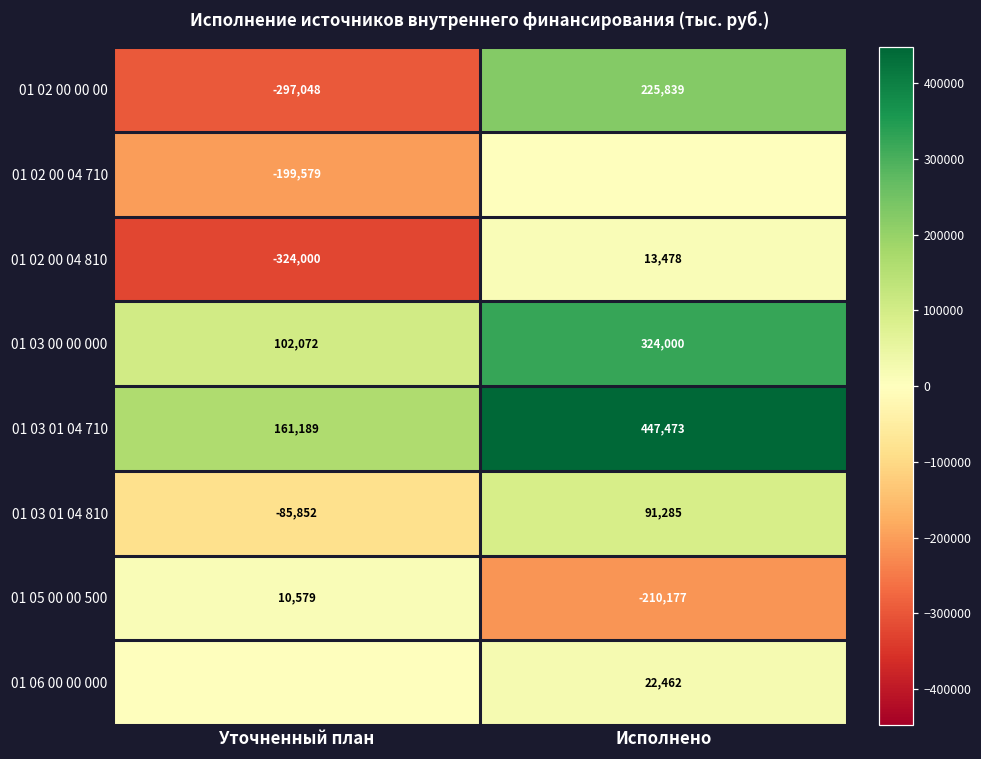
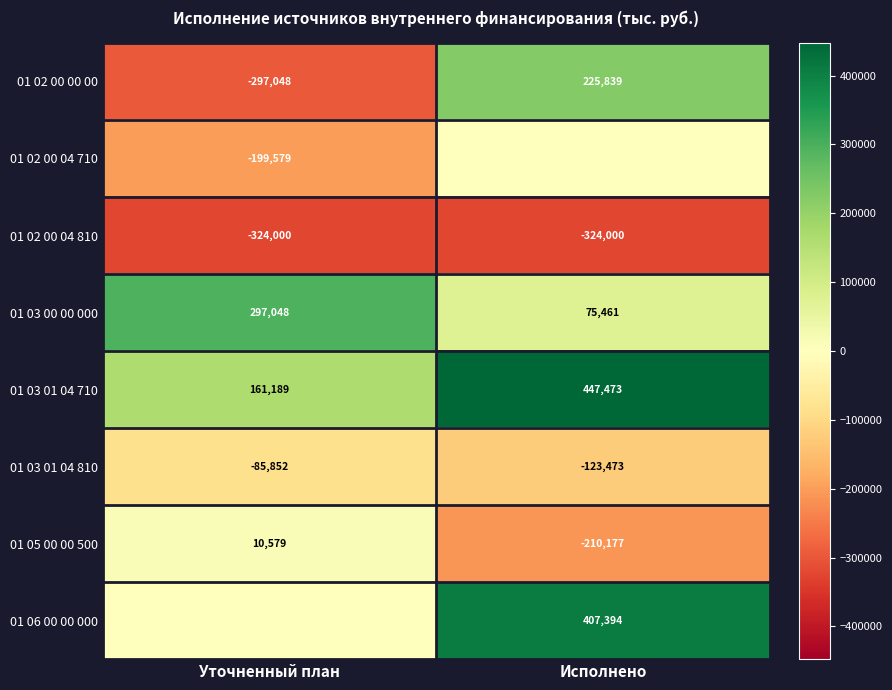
01 02 00 04 810, Исполнено: 13,478 -> -324,000
01 03 00 00 000, Уточненный план: 102,072 -> 297,048
01 03 00 00 000, Исполнено: 324,000 -> 75,461
01 03 01 04 810, Исполнено: 91,285 -> -123,473
01 06 00 00 000, Исполнено: 22,462 -> 407,394
